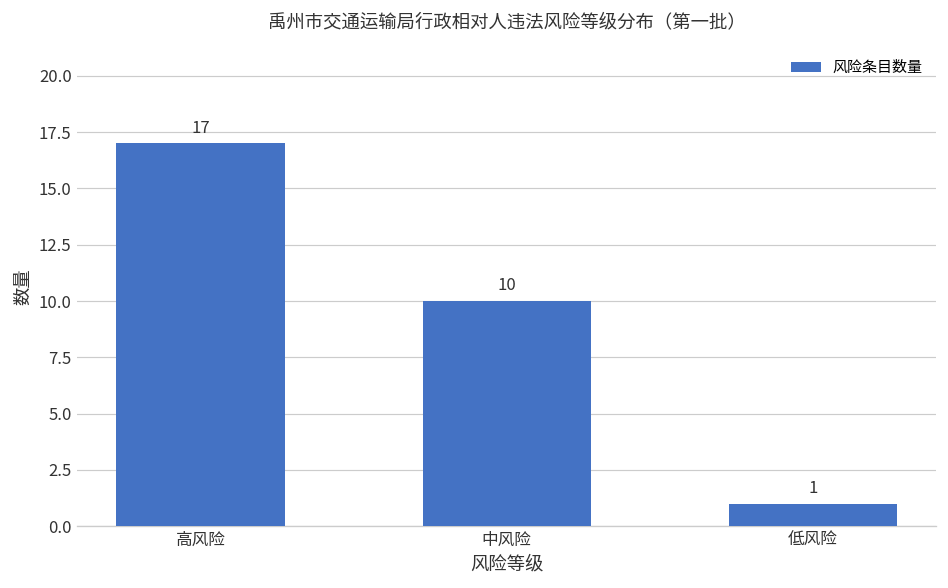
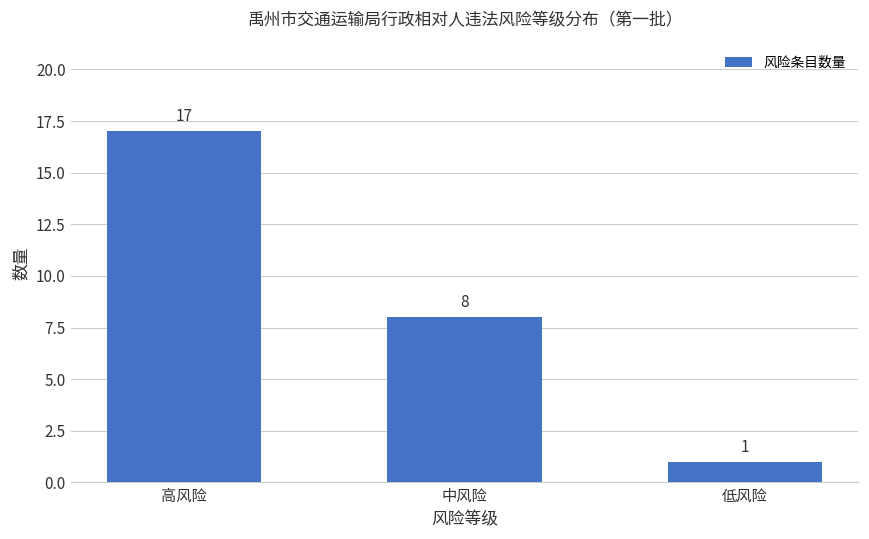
中风险: 10 -> 8
